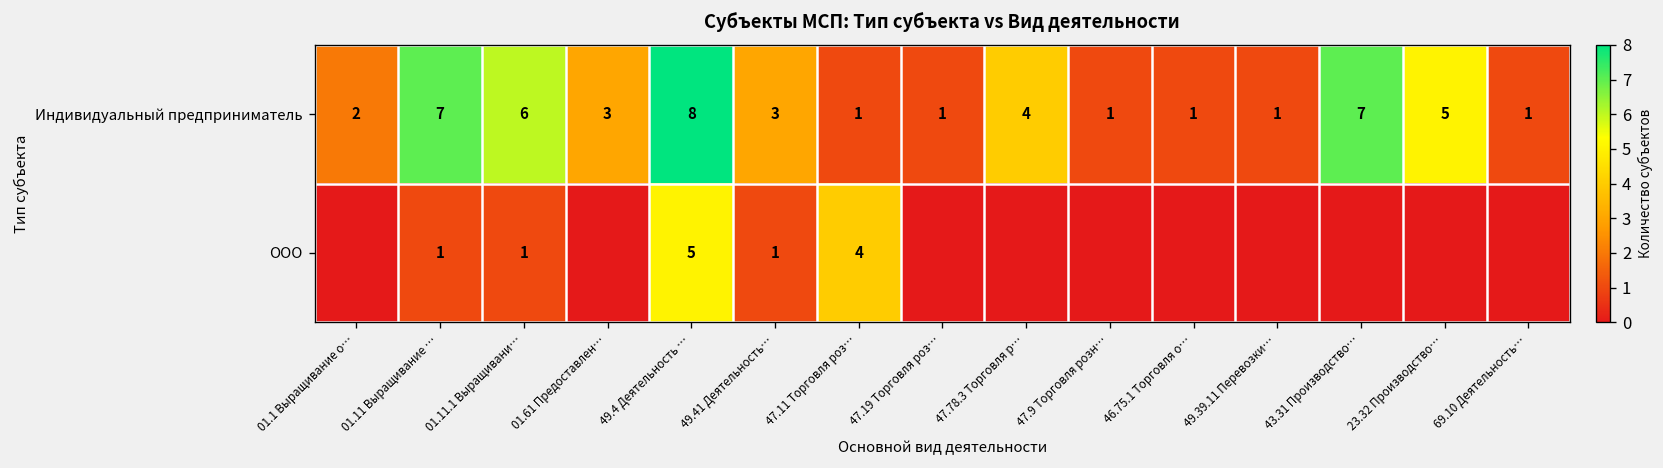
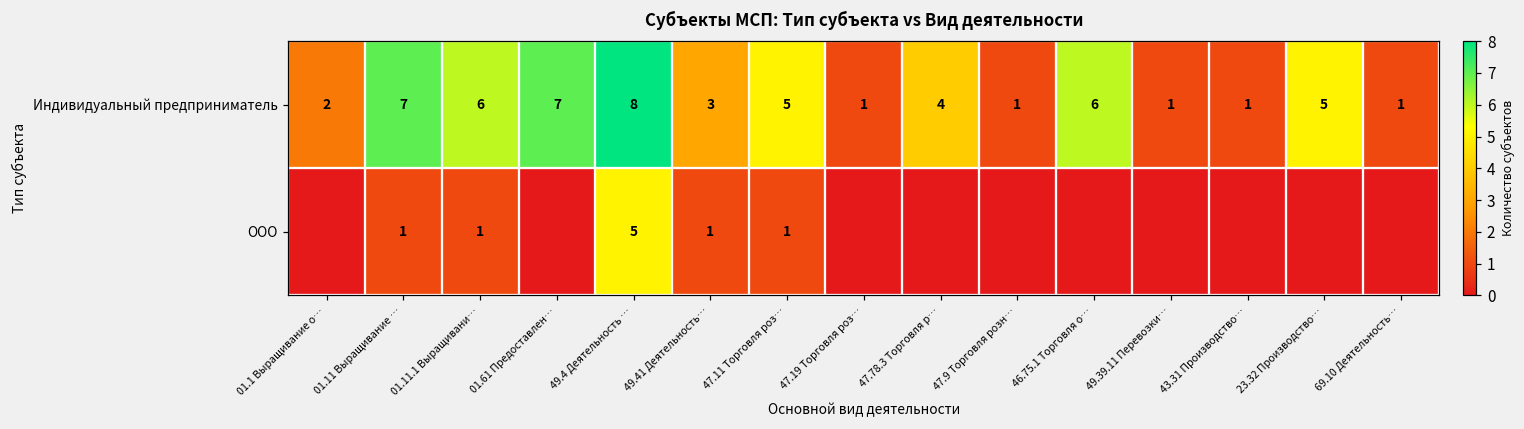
Индивидуальный предприниматель, 01.61 Предоставлен…: 3 -> 7
Индивидуальный предприниматель, 47.11 Торговля роз…: 1 -> 5
Индивидуальный предприниматель, 46.75.1 Торговля о…: 1 -> 6
Индивидуальный предприниматель, 43.31 Производство…: 7 -> 1
ООО, 47.11 Торговля роз…: 4 -> 1
